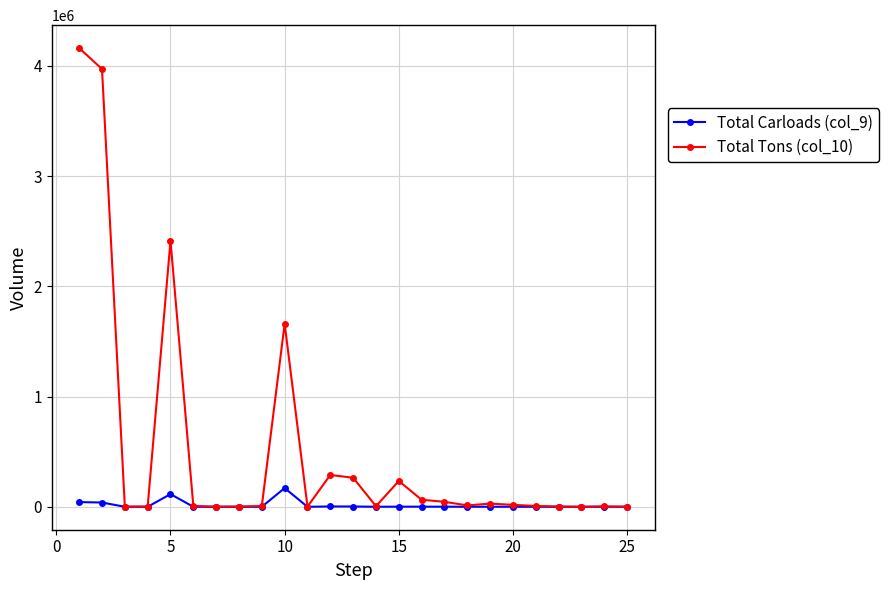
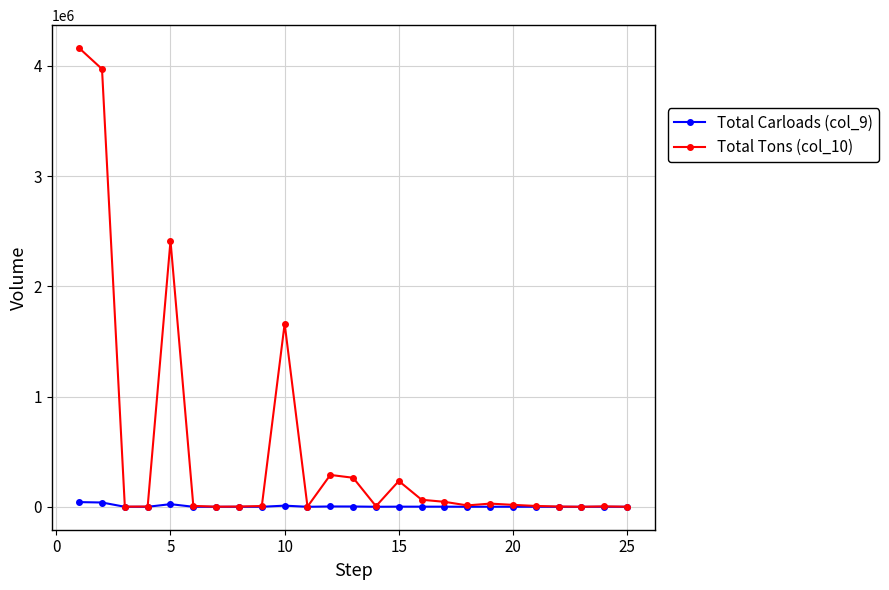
Total Carloads (col_9), 5: 110000 -> 20000
Total Carloads (col_9), 10: 170000 -> 10000
